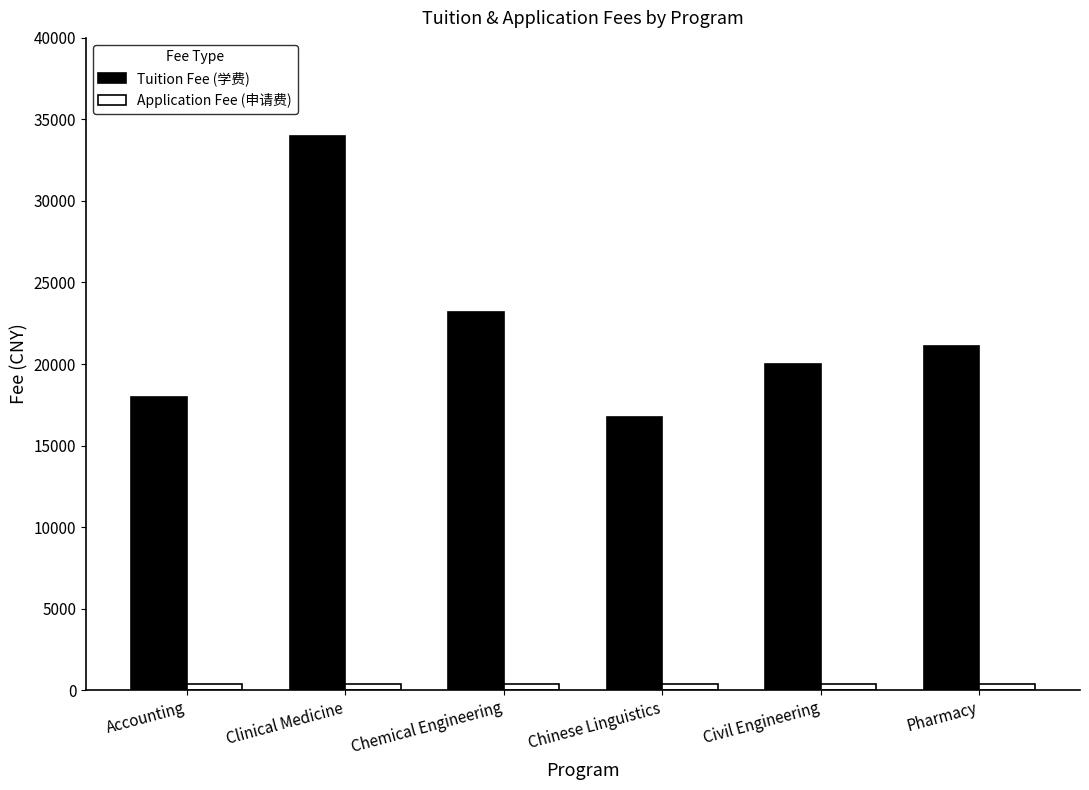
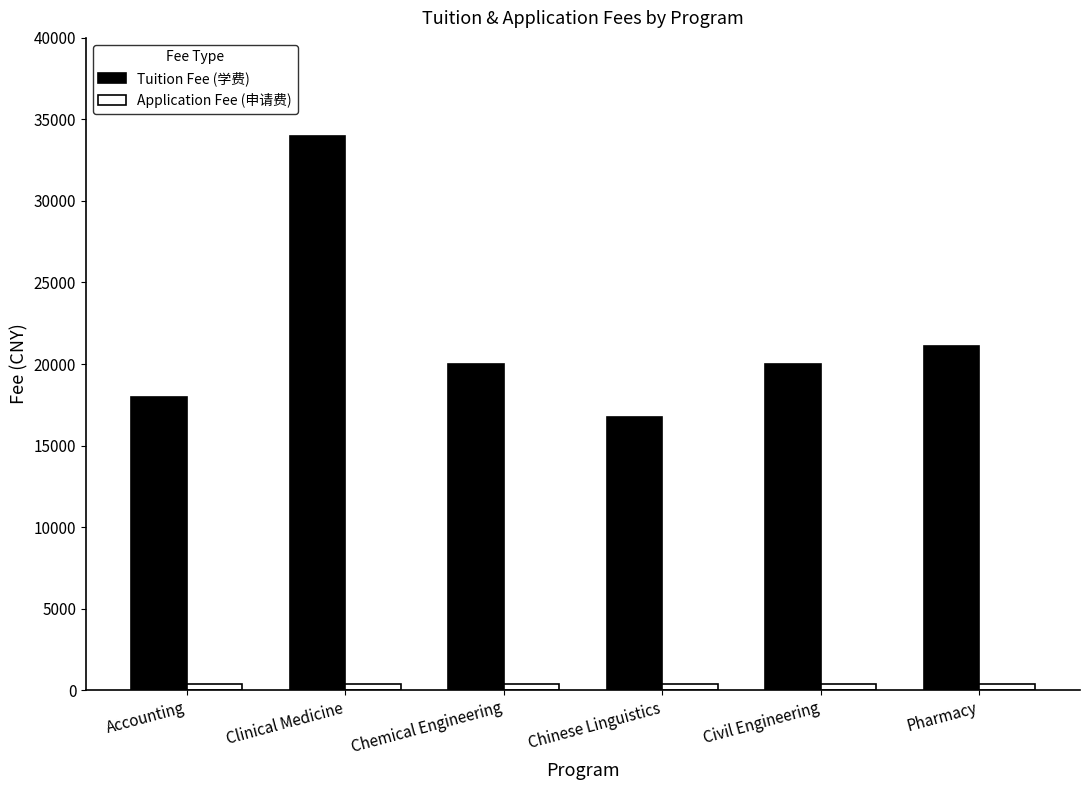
Tuition Fee (学费), Chemical Engineering: 23200 -> 20000
